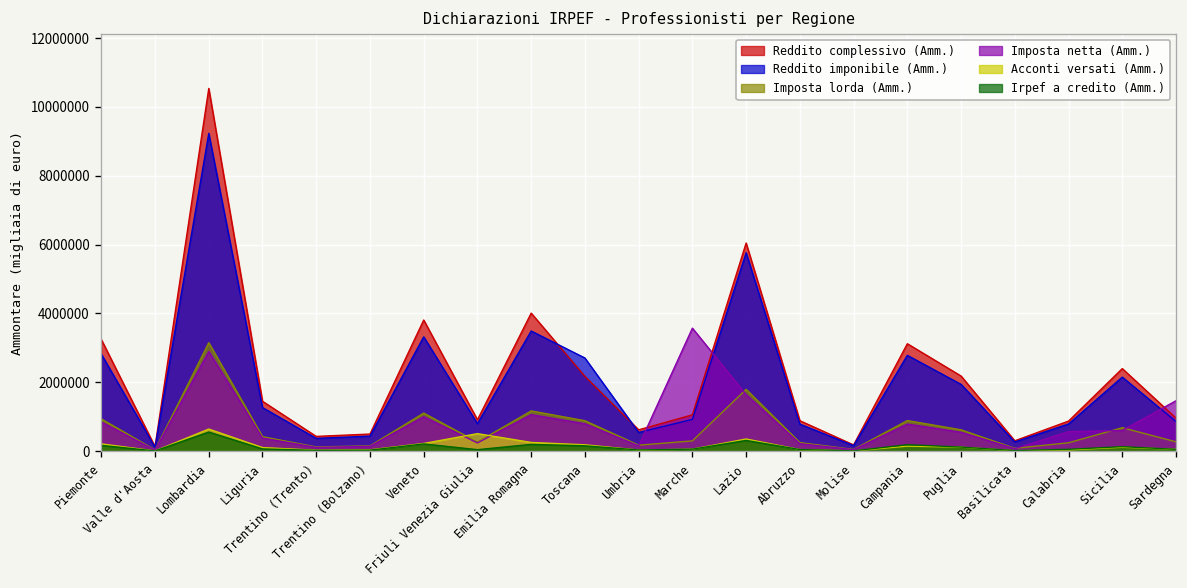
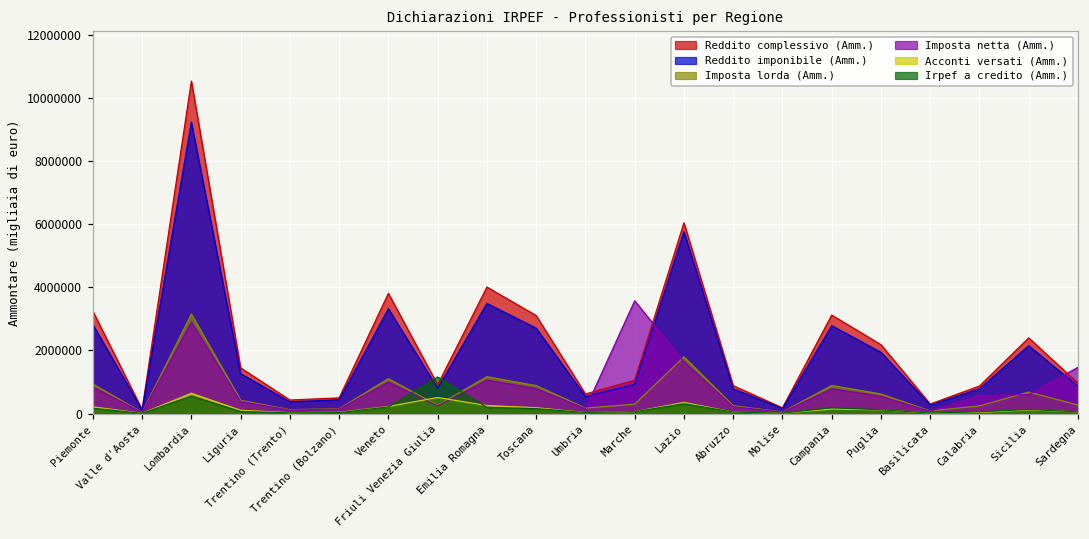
Irpef a credito (Amm.), Friuli Venezia Giulia: 0 -> 1200000
Reddito complessivo (Amm.), Toscana: 2200000 -> 3100000
